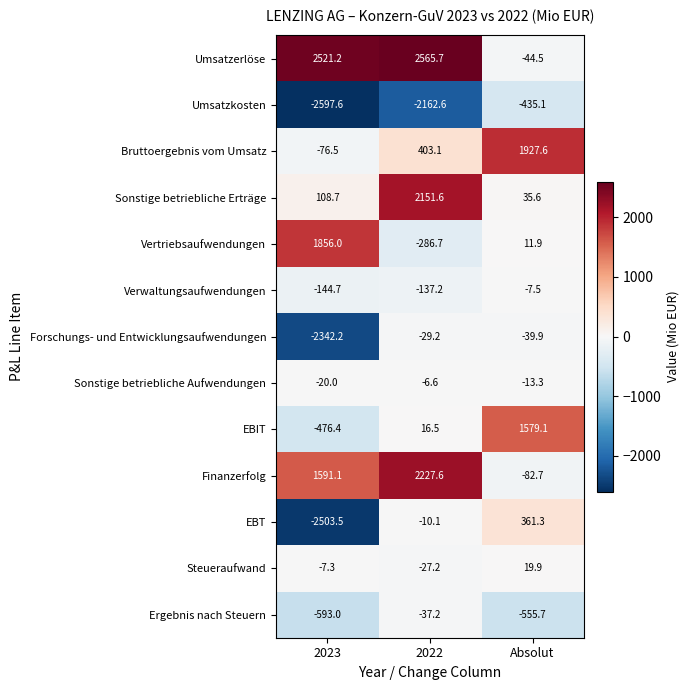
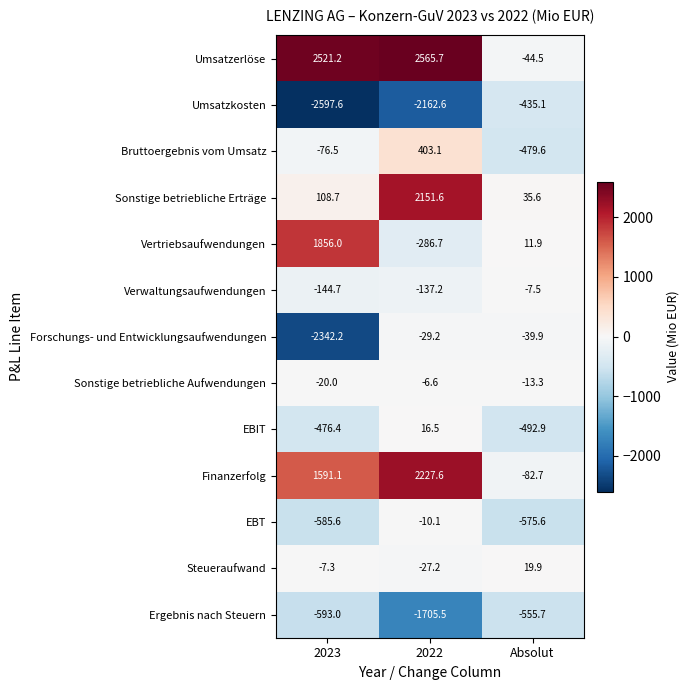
Bruttoergebnis vom Umsatz, Absolut: 1927.6 -> -479.6
EBIT, Absolut: 1579.1 -> -492.9
EBT, 2023: -2503.5 -> -585.6
EBT, Absolut: 361.3 -> -575.6
Ergebnis nach Steuern, 2022: -37.2 -> -1705.5
